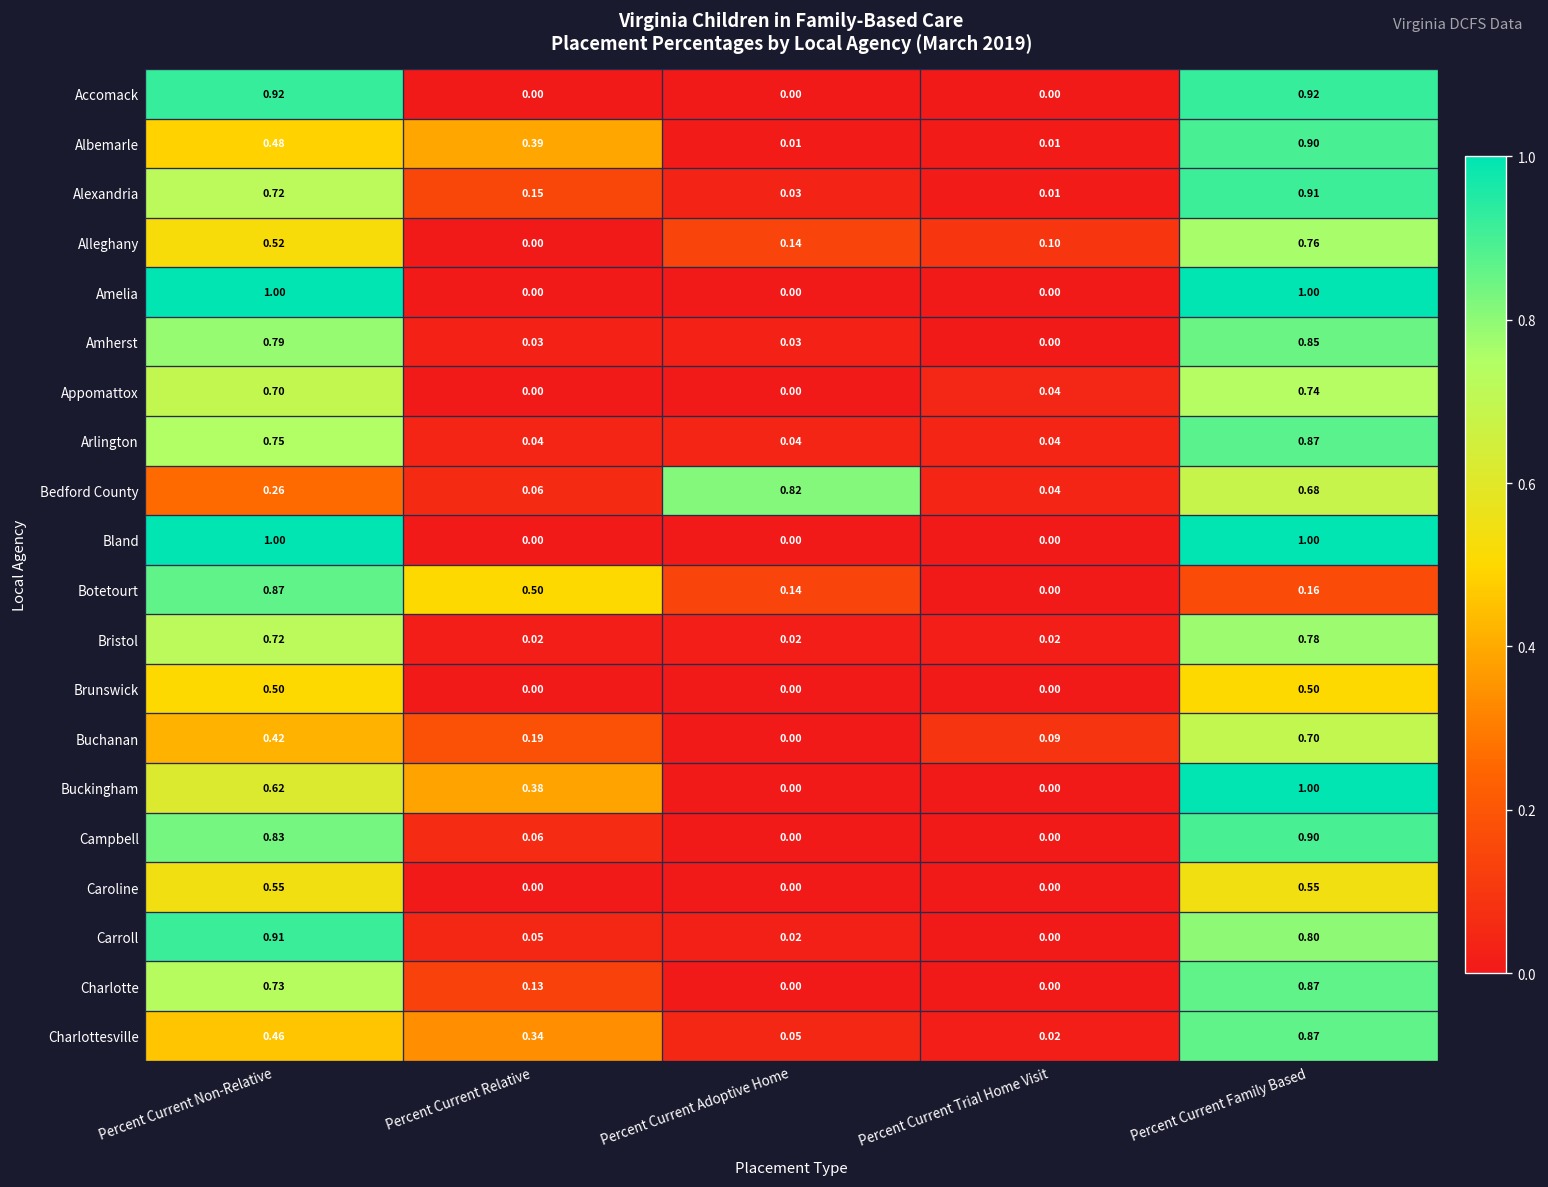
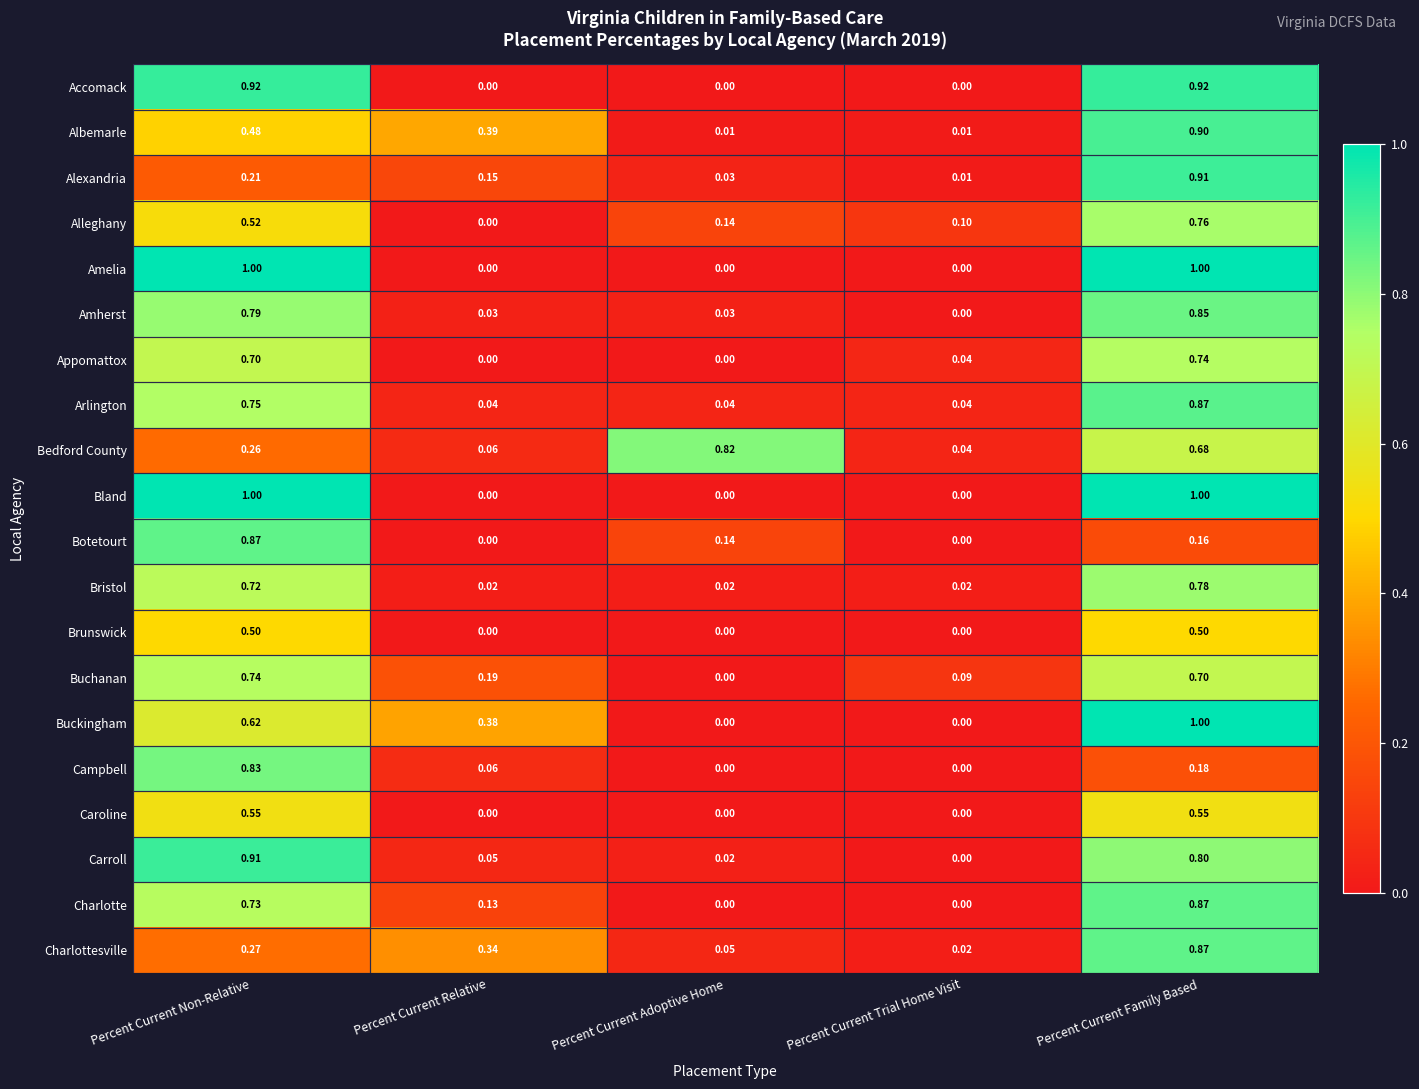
Alexandria, Percent Current Non-Relative: 0.72 -> 0.21
Botetourt, Percent Current Relative: 0.50 -> 0.00
Buchanan, Percent Current Non-Relative: 0.42 -> 0.74
Campbell, Percent Current Family Based: 0.90 -> 0.18
Charlottesville, Percent Current Non-Relative: 0.46 -> 0.27
